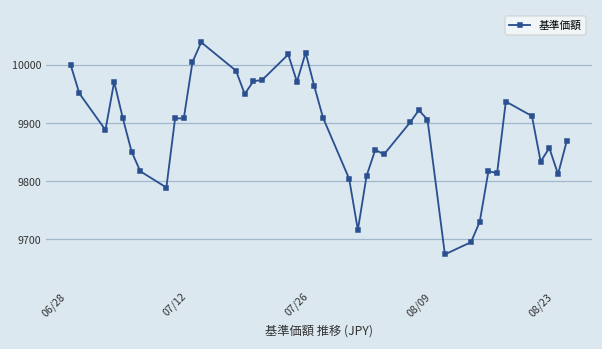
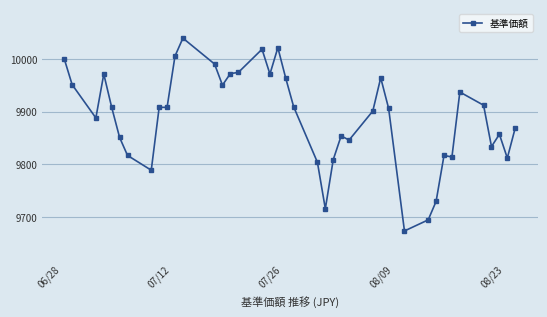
08/09: 9920 -> 9960
